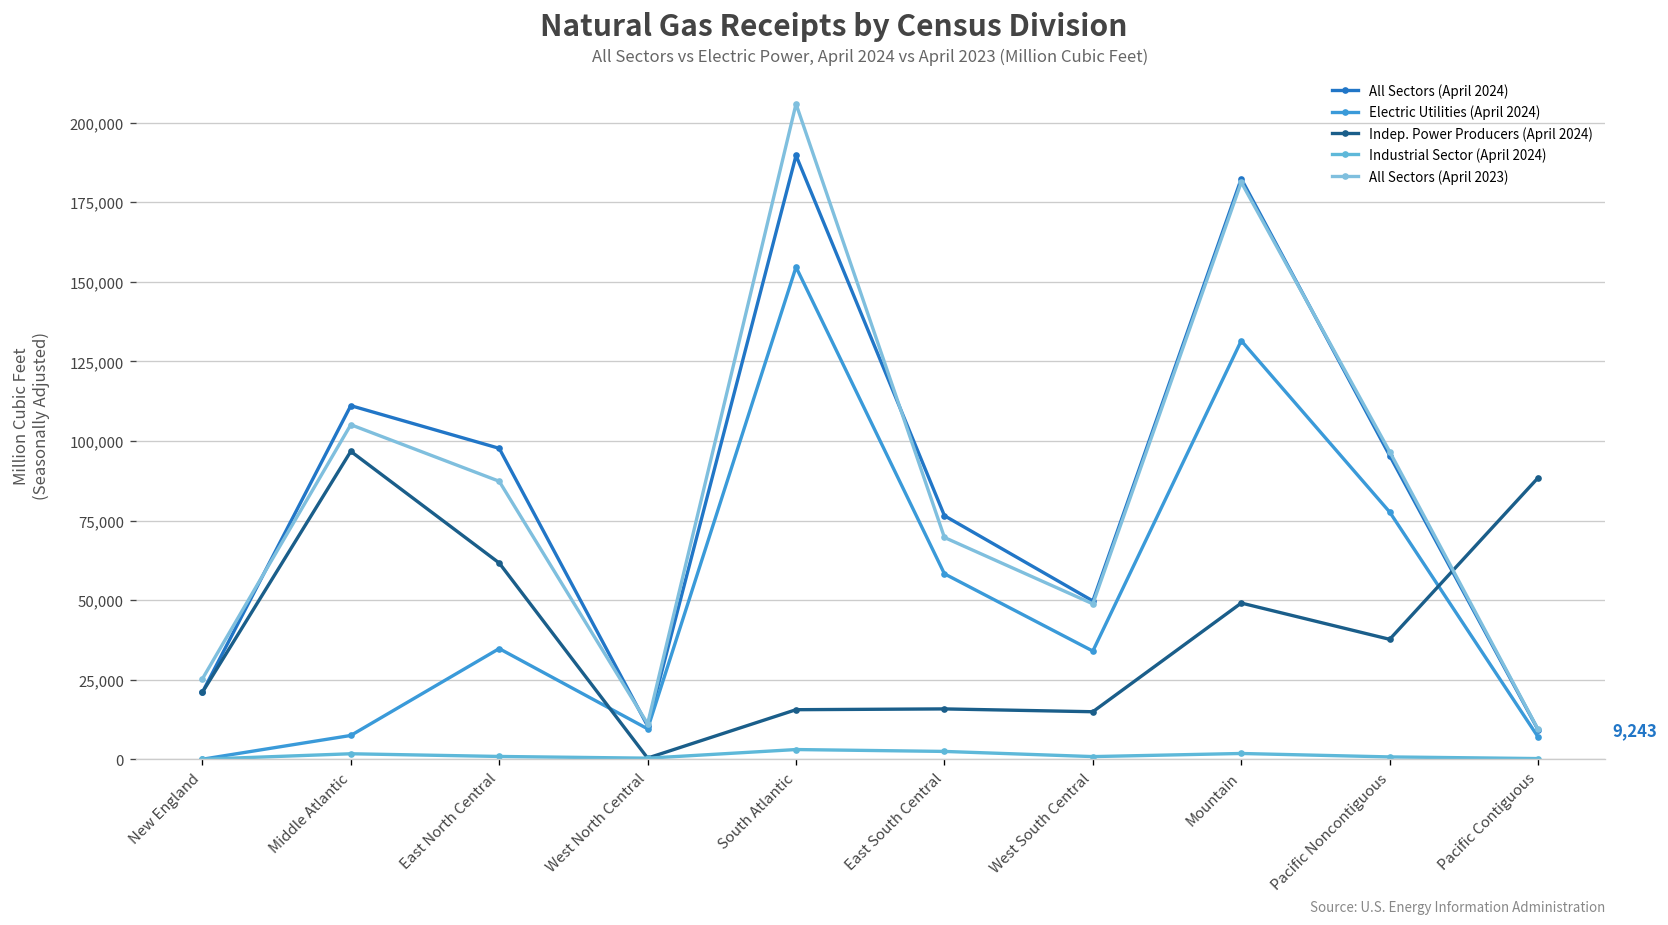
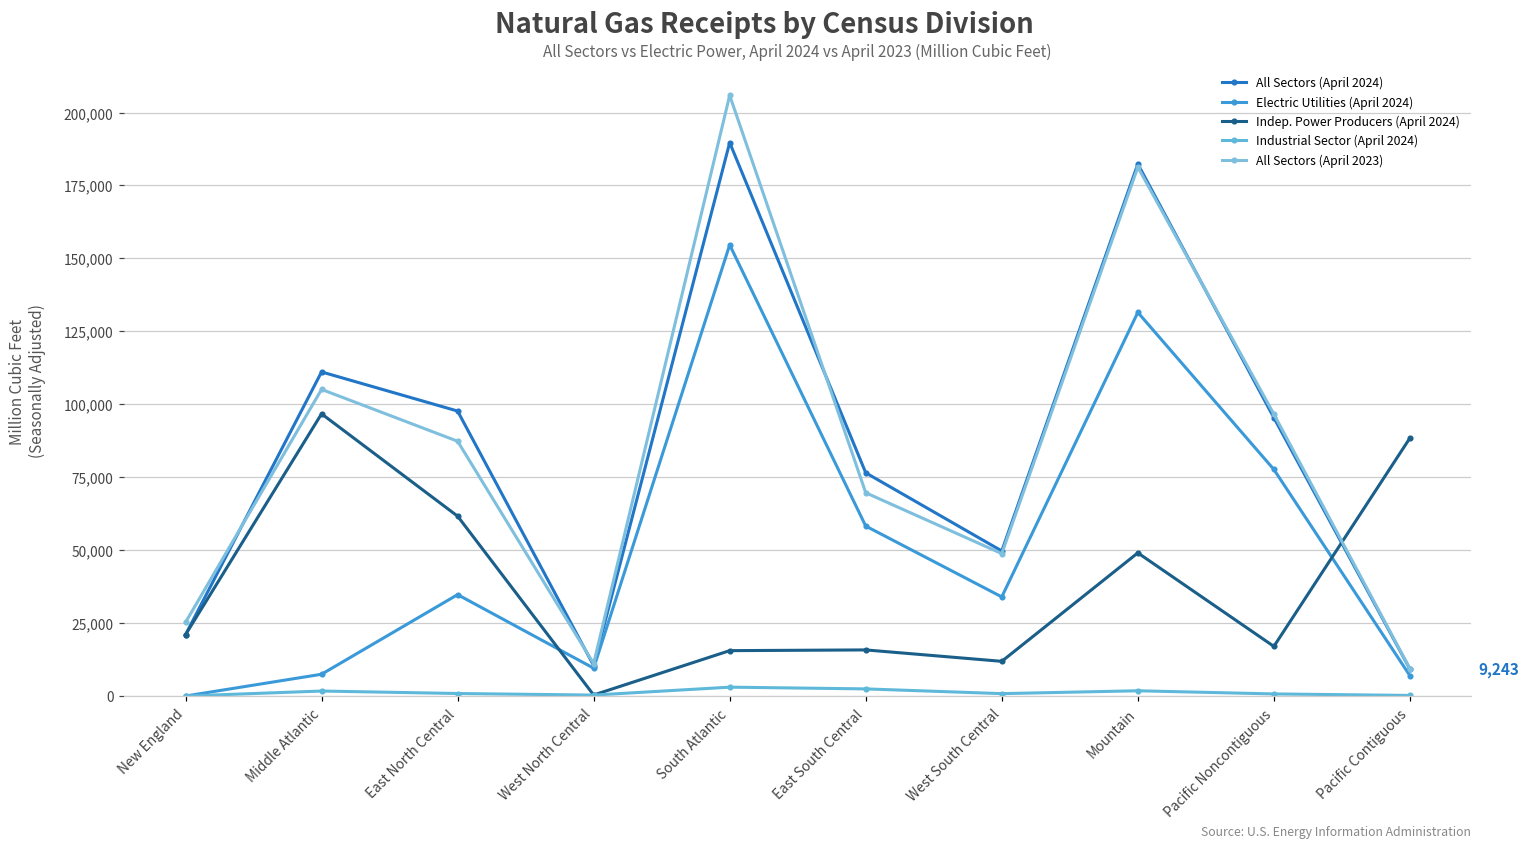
Indep. Power Producers (April 2024), West South Central: 15,000 -> 12,000
Indep. Power Producers (April 2024), Pacific Noncontiguous: 38,000 -> 17,000
